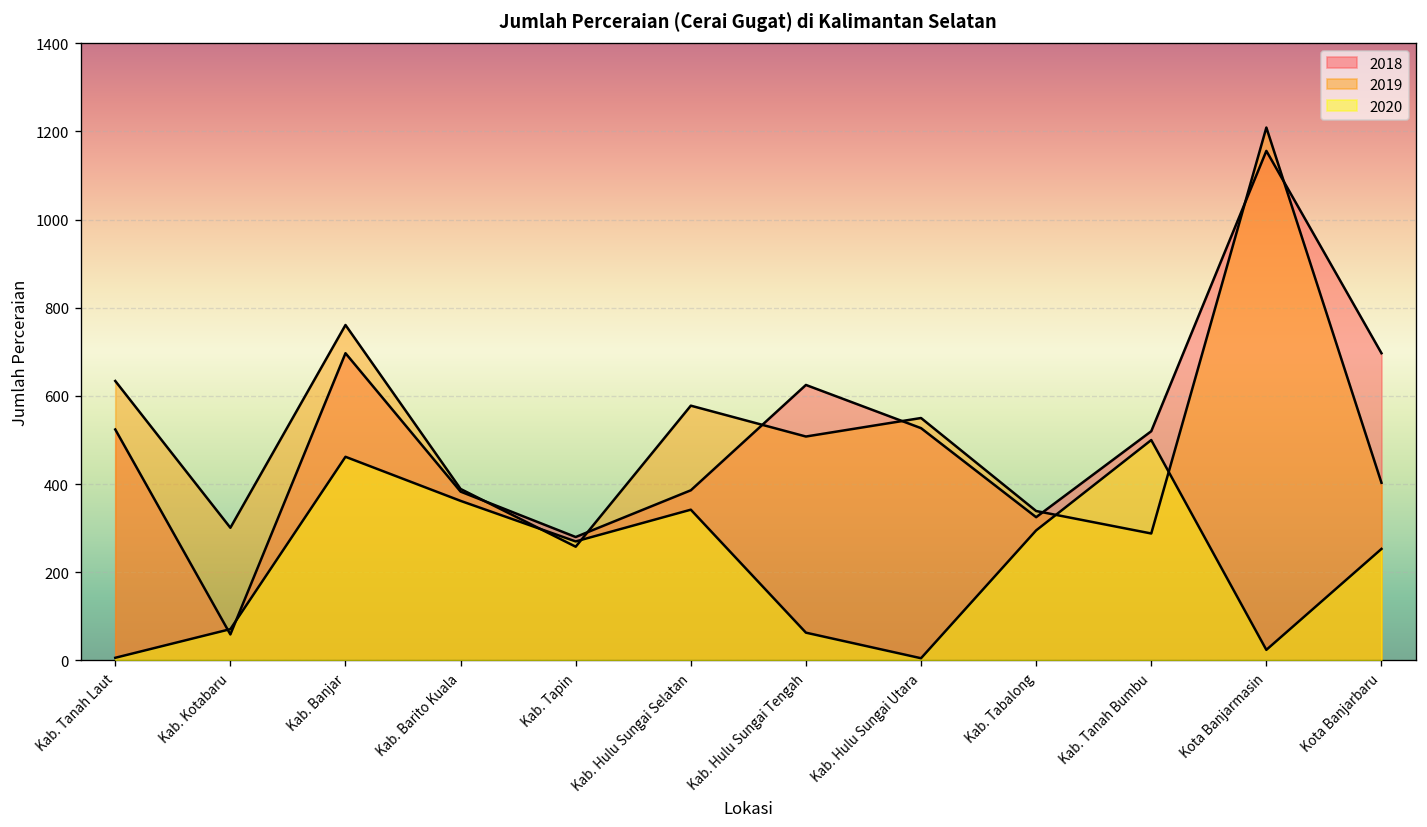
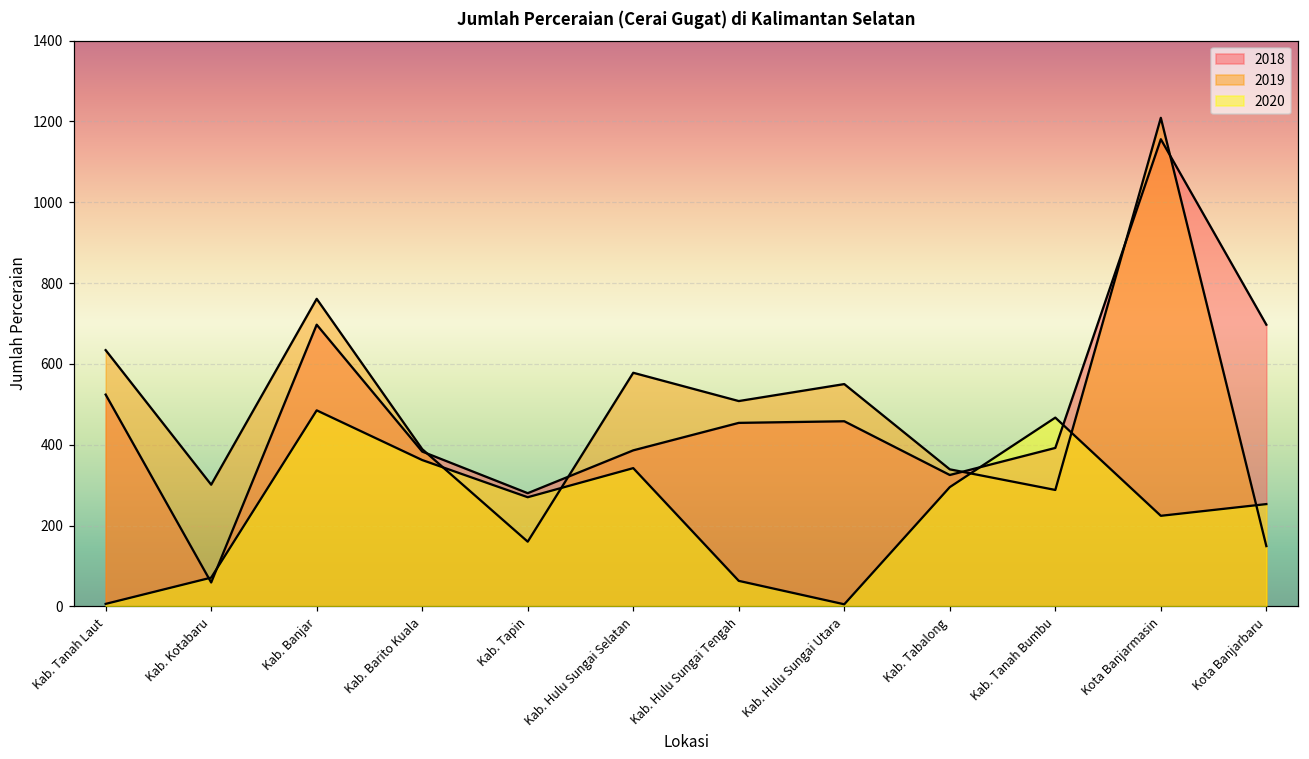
2020, Kab. Banjar: 460 -> 490
2019, Kab. Tapin: 260 -> 160
2018, Kab. Hulu Sungai Tengah: 630 -> 450
2018, Kab. Hulu Sungai Utara: 530 -> 460
2018, Kab. Tanah Bumbu: 520 -> 390
2020, Kab. Tanah Bumbu: 500 -> 470
2020, Kota Banjarmasin: 20 -> 220
2019, Kota Banjarbaru: 400 -> 150
